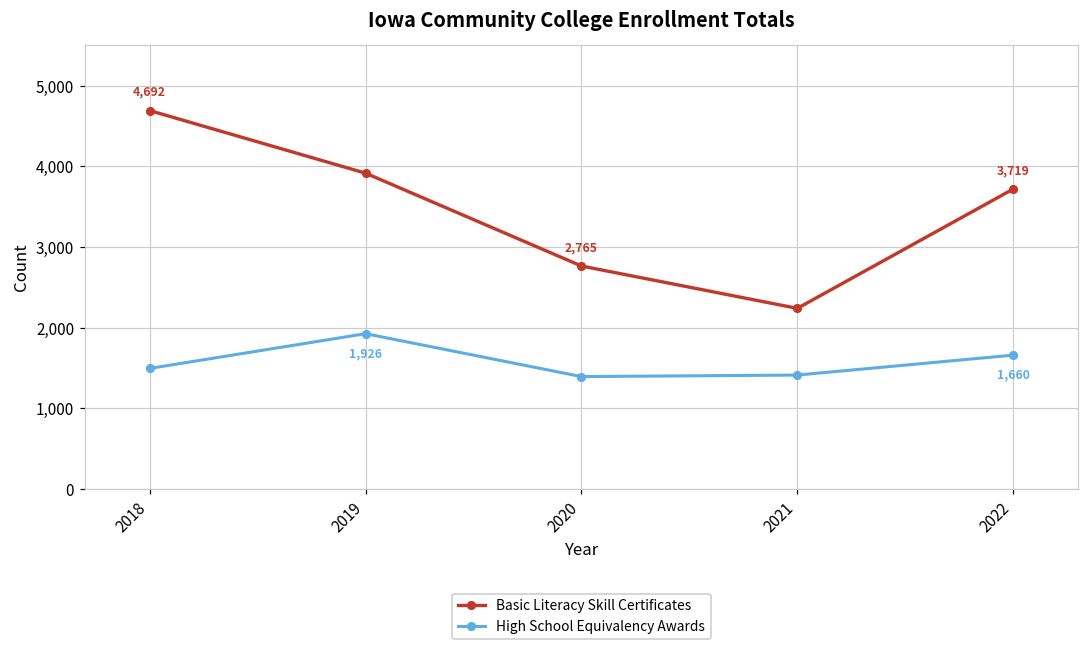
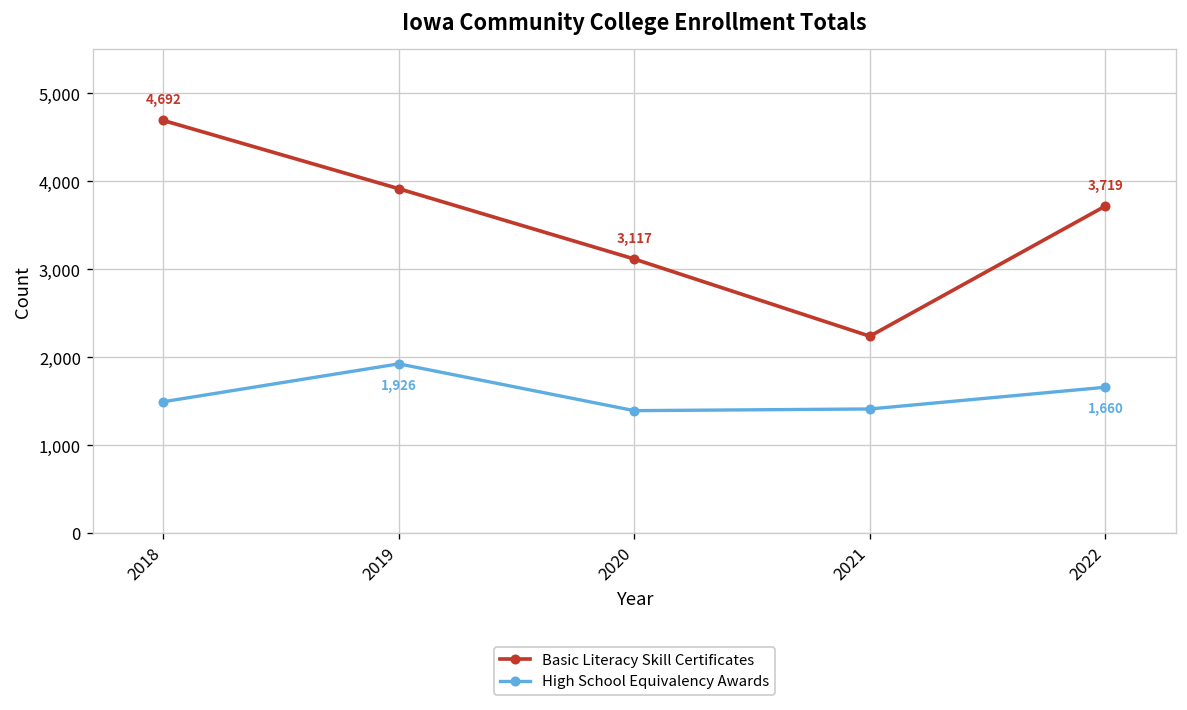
Basic Literacy Skill Certificates, 2020: 2,765 -> 3,117
